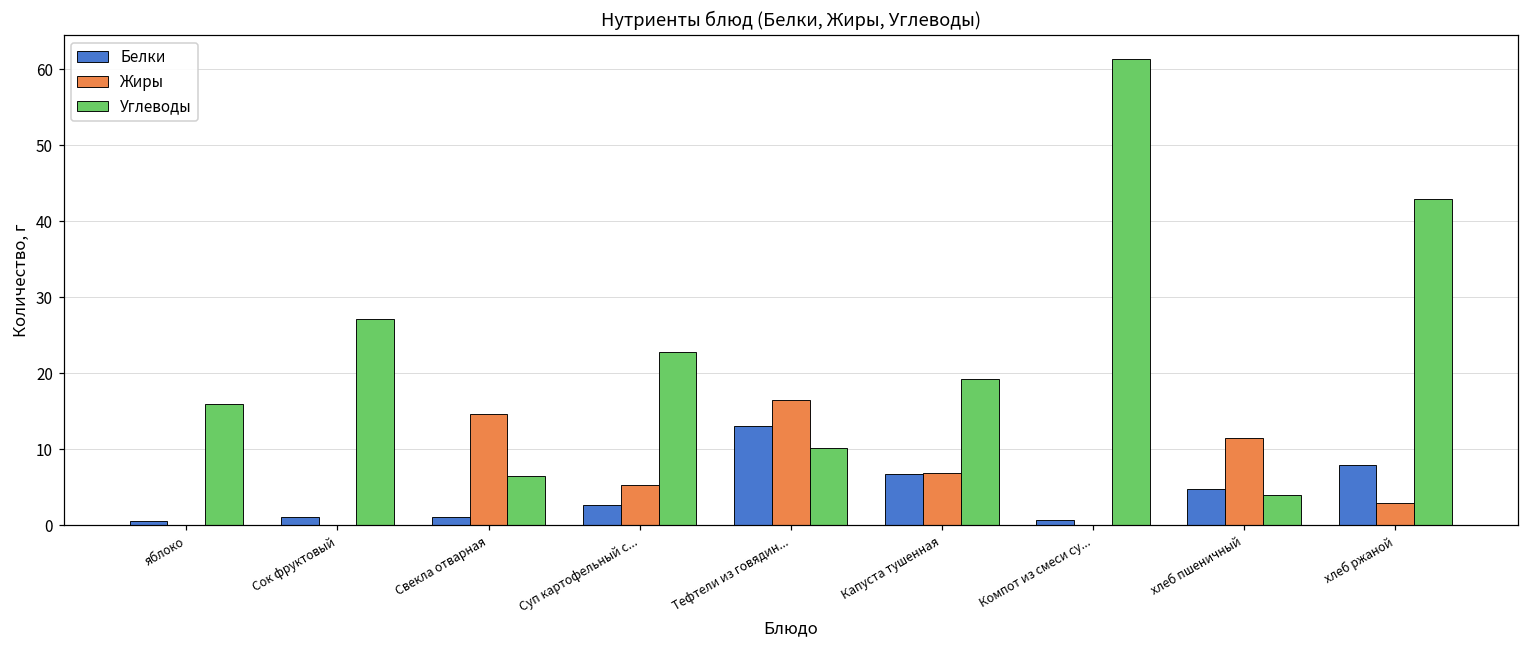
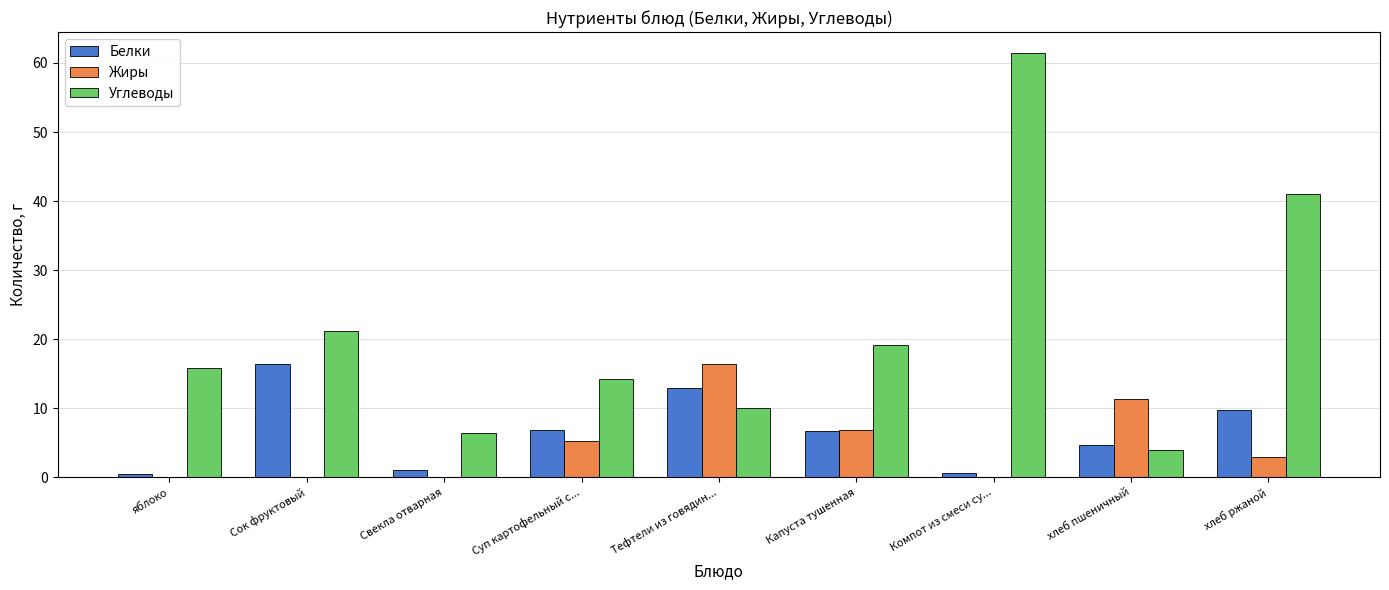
Белки, Сок фруктовый: 1 -> 16
Углеводы, Сок фруктовый: 27 -> 21
Жиры, Свекла отварная: 15 -> 0
Белки, Суп картофельный с...: 3 -> 7
Углеводы, Суп картофельный с...: 23 -> 14
Белки, хлеб ржаной: 8 -> 10
Углеводы, хлеб ржаной: 43 -> 41
